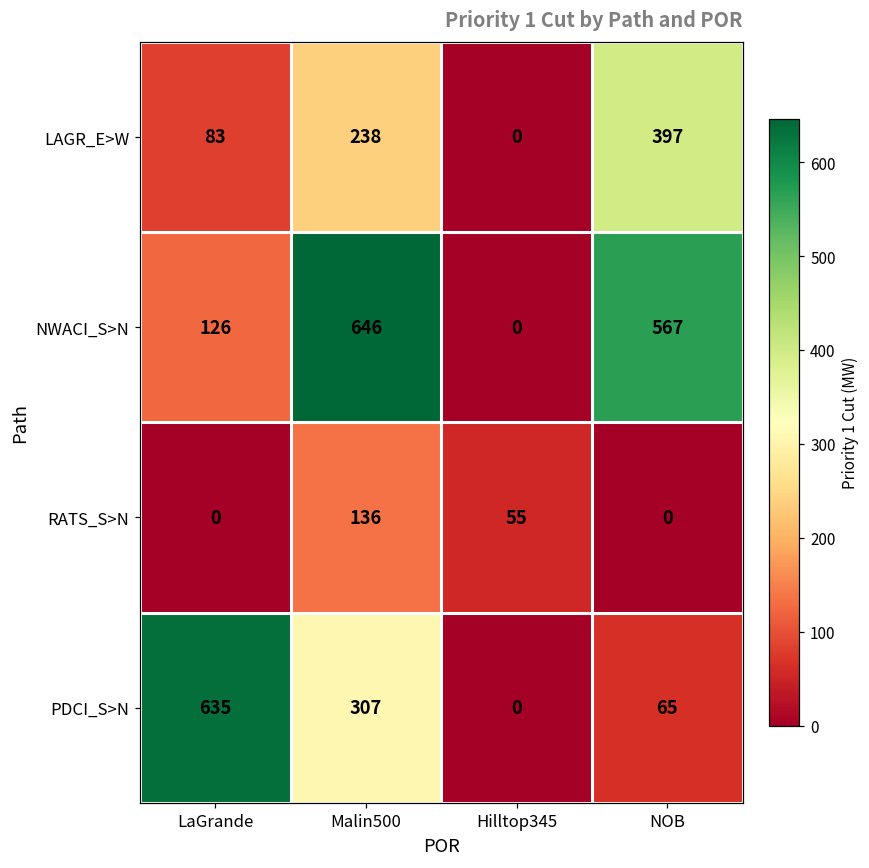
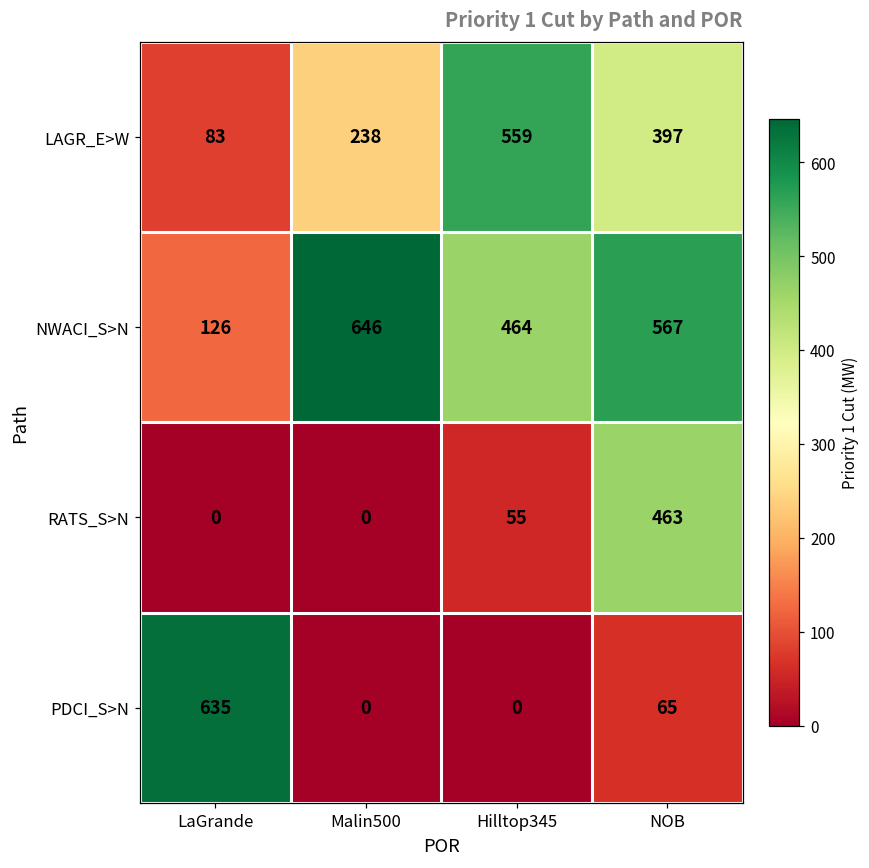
LAGR_E>W, Hilltop345: 0 -> 559
NWACI_S>N, Hilltop345: 0 -> 464
RATS_S>N, Malin500: 136 -> 0
RATS_S>N, NOB: 0 -> 463
PDCI_S>N, Malin500: 307 -> 0
